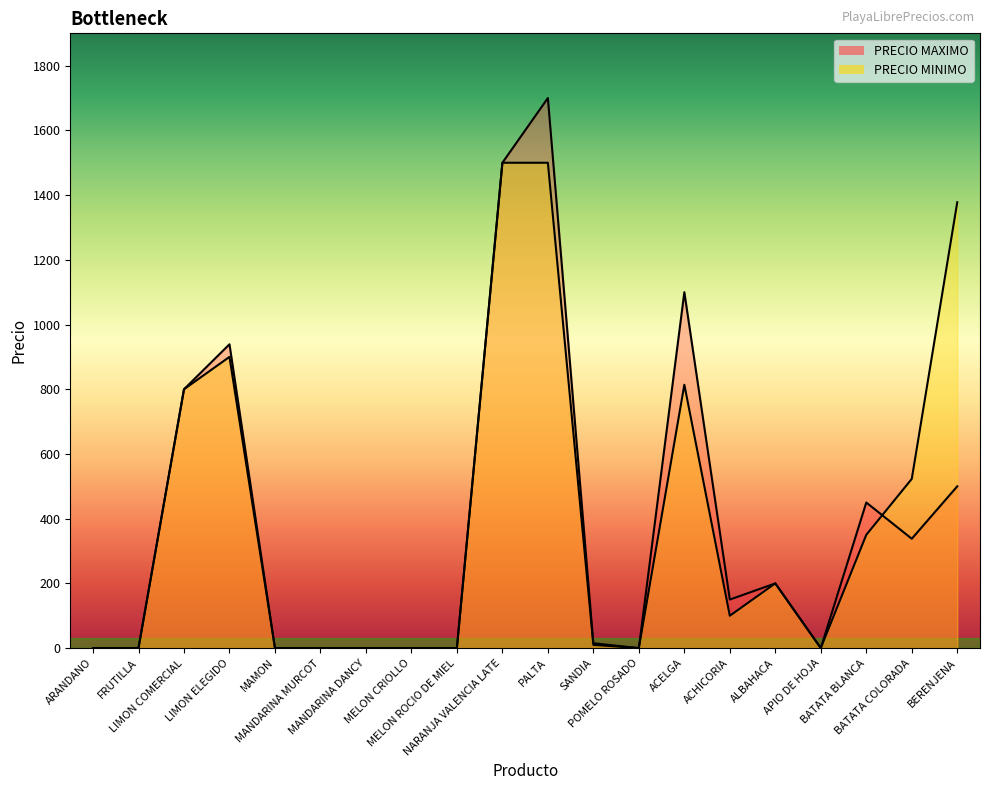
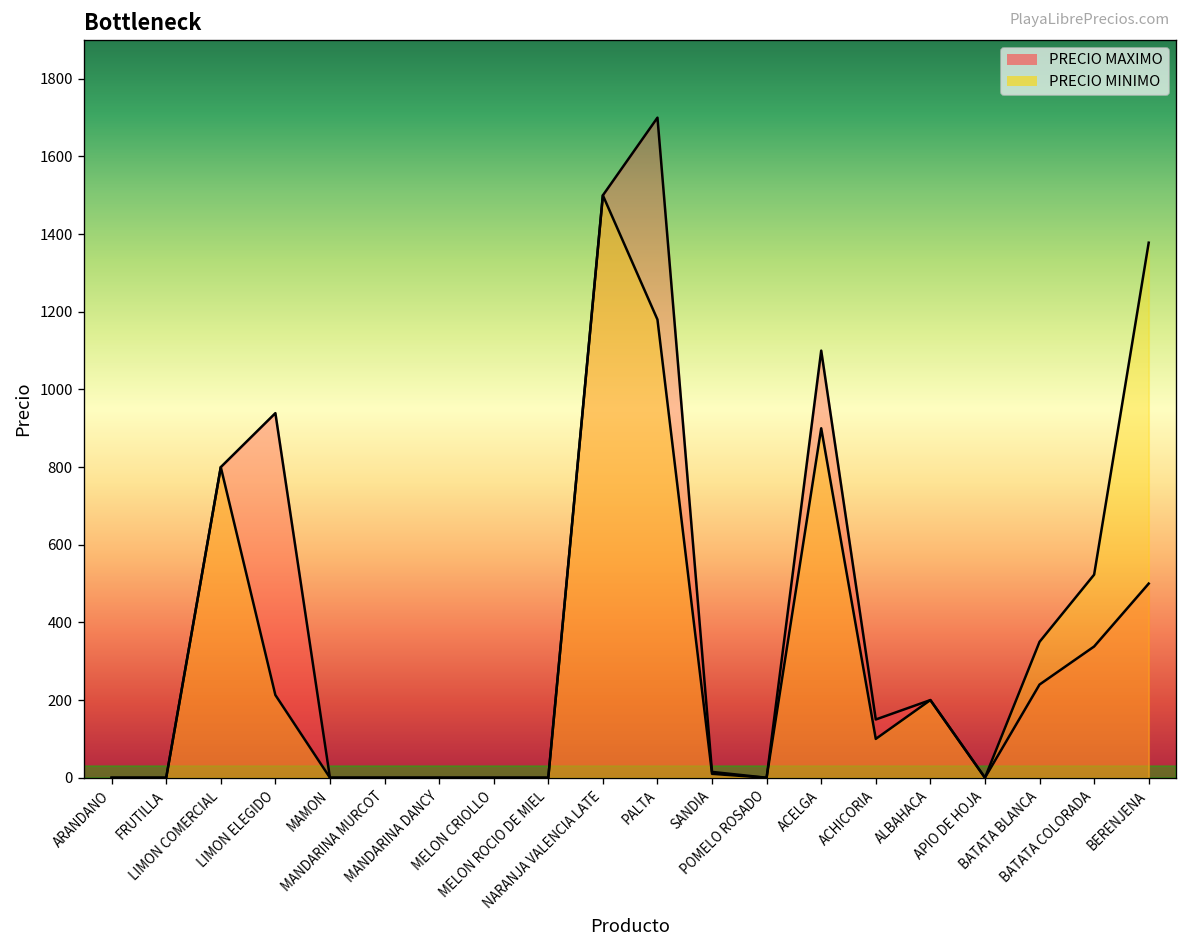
PRECIO MINIMO, LIMON ELEGIDO: 900 -> 210
PRECIO MINIMO, PALTA: 1500 -> 1180
PRECIO MINIMO, ACELGA: 810 -> 900
PRECIO MAXIMO, BATATA BLANCA: 450 -> 240
